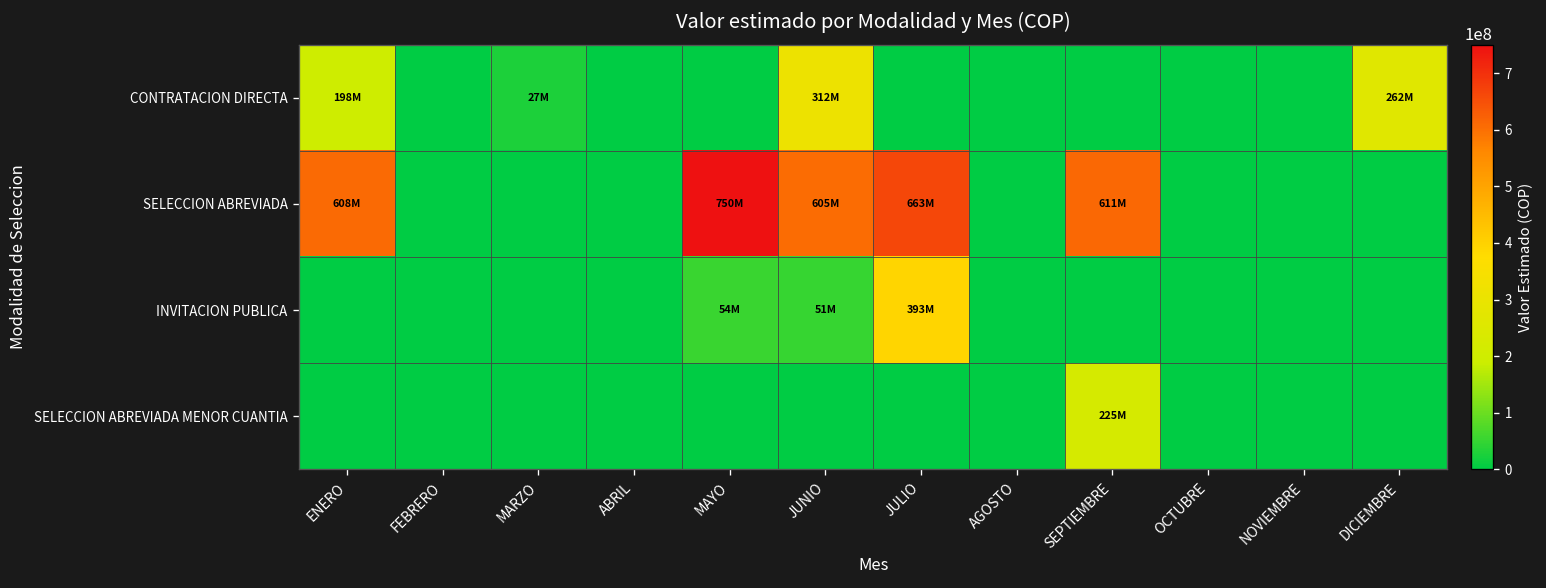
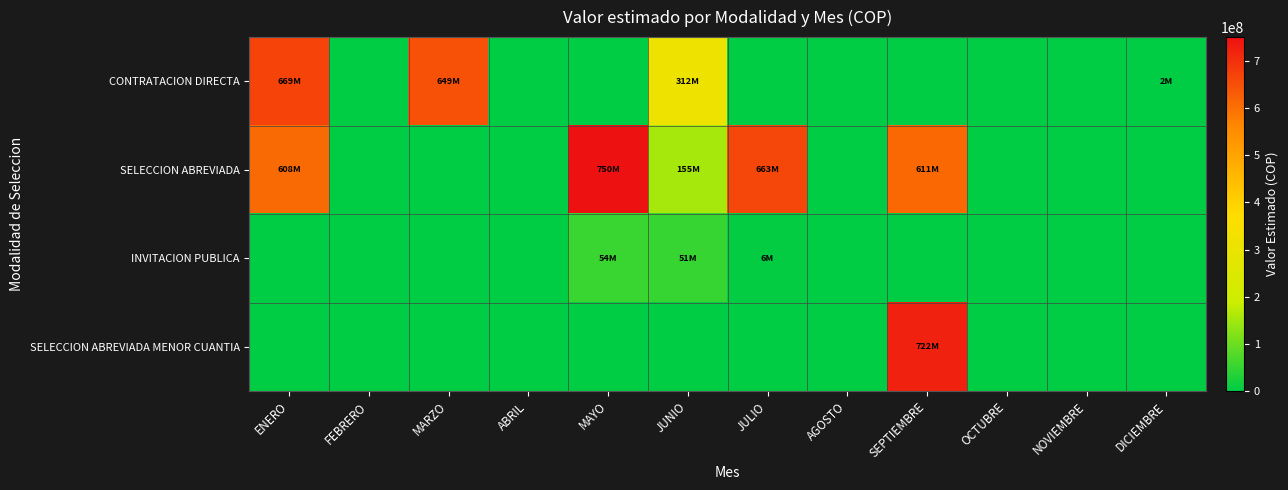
CONTRATACION DIRECTA, ENERO: 198M -> 669M
CONTRATACION DIRECTA, MARZO: 27M -> 649M
CONTRATACION DIRECTA, DICIEMBRE: 262M -> 2M
SELECCION ABREVIADA, JUNIO: 605M -> 155M
INVITACION PUBLICA, JULIO: 393M -> 6M
SELECCION ABREVIADA MENOR CUANTIA, SEPTIEMBRE: 225M -> 722M
